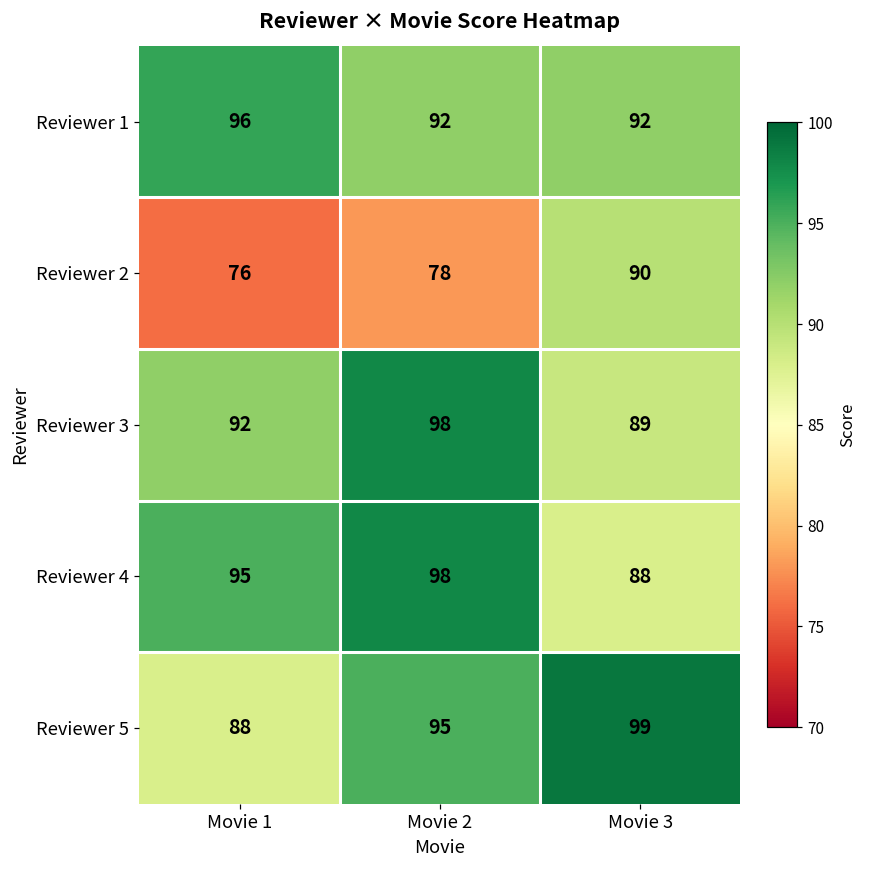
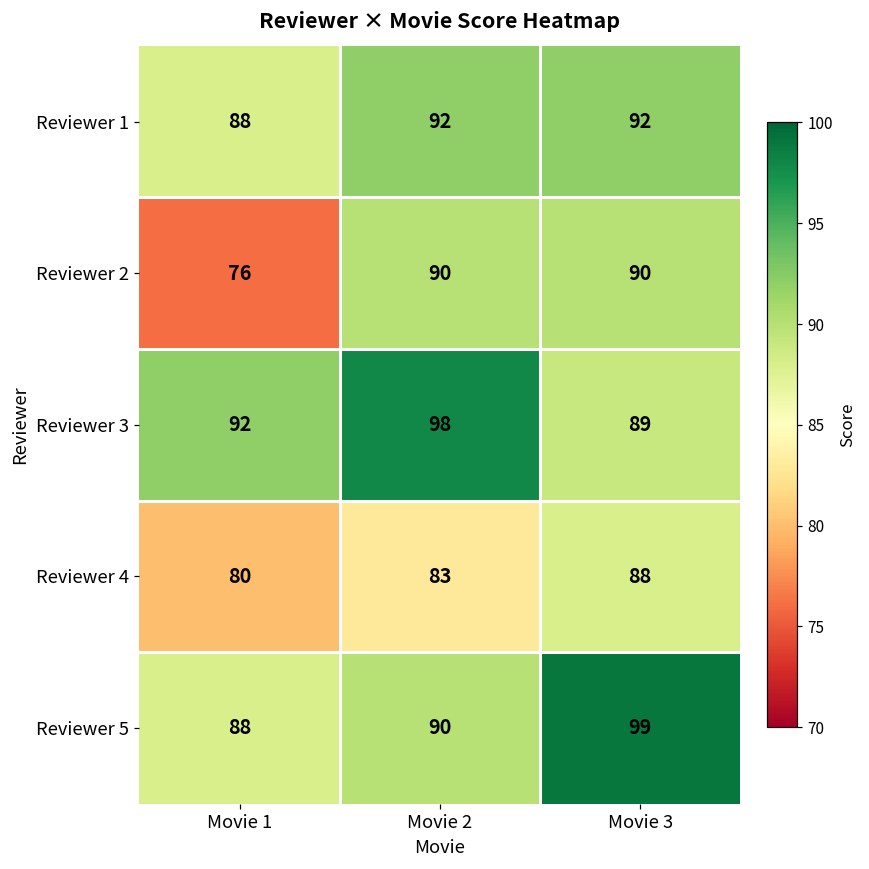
Reviewer 1, Movie 1: 96 -> 88
Reviewer 2, Movie 2: 78 -> 90
Reviewer 4, Movie 1: 95 -> 80
Reviewer 4, Movie 2: 98 -> 83
Reviewer 5, Movie 2: 95 -> 90
